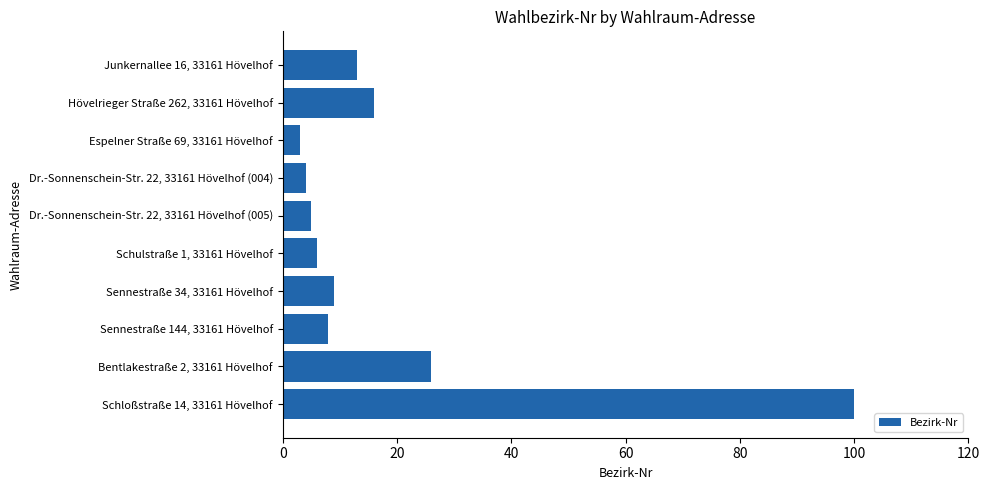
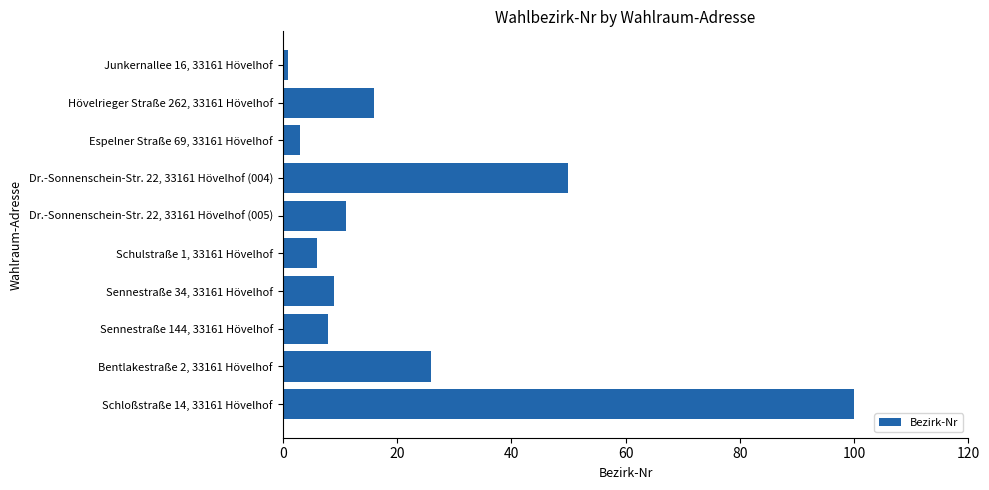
Junkernallee 16, 33161 Hövelhof: 13 -> 1
Dr.-Sonnenschein-Str. 22, 33161 Hövelhof (004): 4 -> 50
Dr.-Sonnenschein-Str. 22, 33161 Hövelhof (005): 5 -> 11
